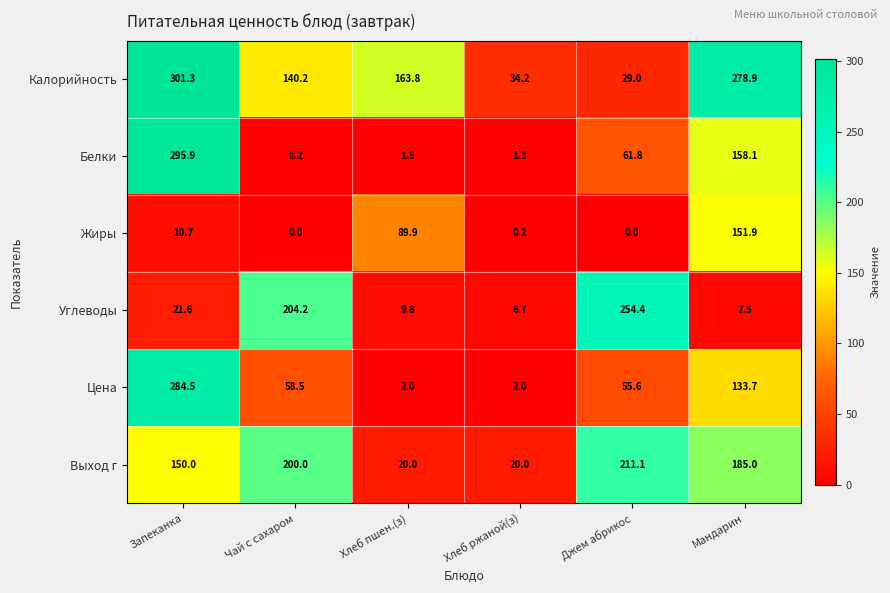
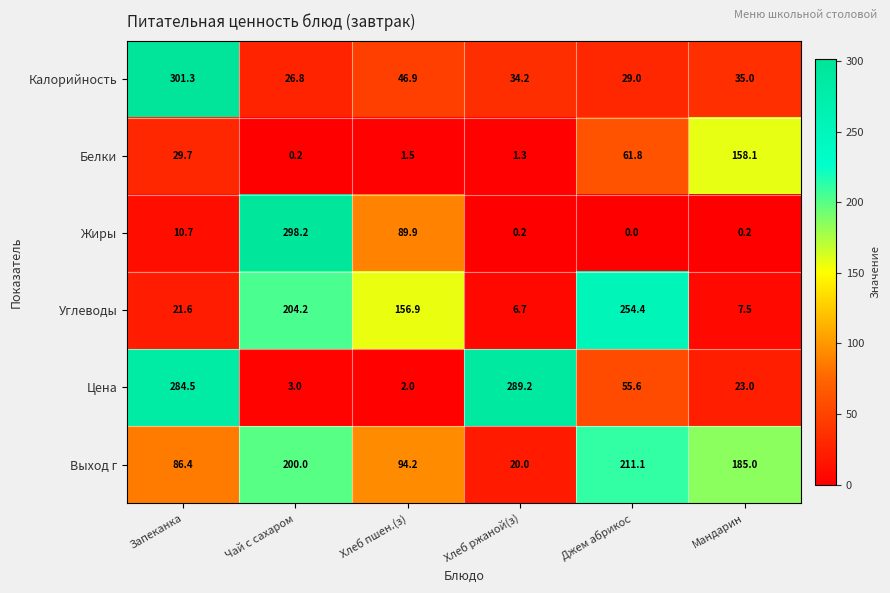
Калорийность, Чай с сахаром: 140.2 -> 26.8
Калорийность, Хлеб пшен.(з): 163.8 -> 46.9
Калорийность, Мандарин: 278.9 -> 35.0
Белки, Запеканка: 295.9 -> 29.7
Жиры, Чай с сахаром: 0.0 -> 298.2
Жиры, Мандарин: 151.9 -> 0.2
Углеводы, Хлеб пшен.(з): 9.8 -> 156.9
Цена, Чай с сахаром: 58.5 -> 3.0
Цена, Хлеб ржаной(з): 2.0 -> 289.2
Цена, Мандарин: 133.7 -> 23.0
Выход г, Запеканка: 150.0 -> 86.4
Выход г, Хлеб пшен.(з): 20.0 -> 94.2
